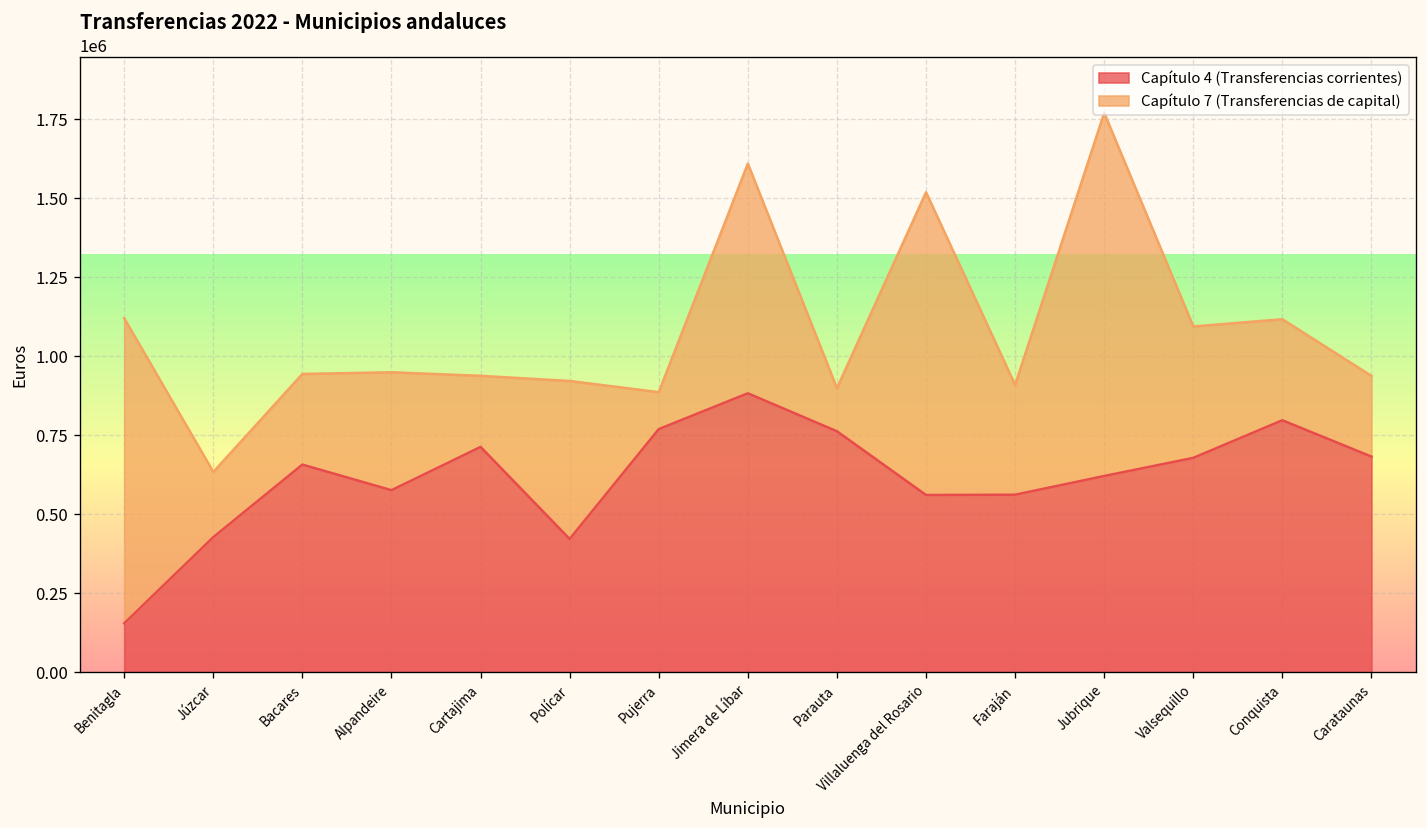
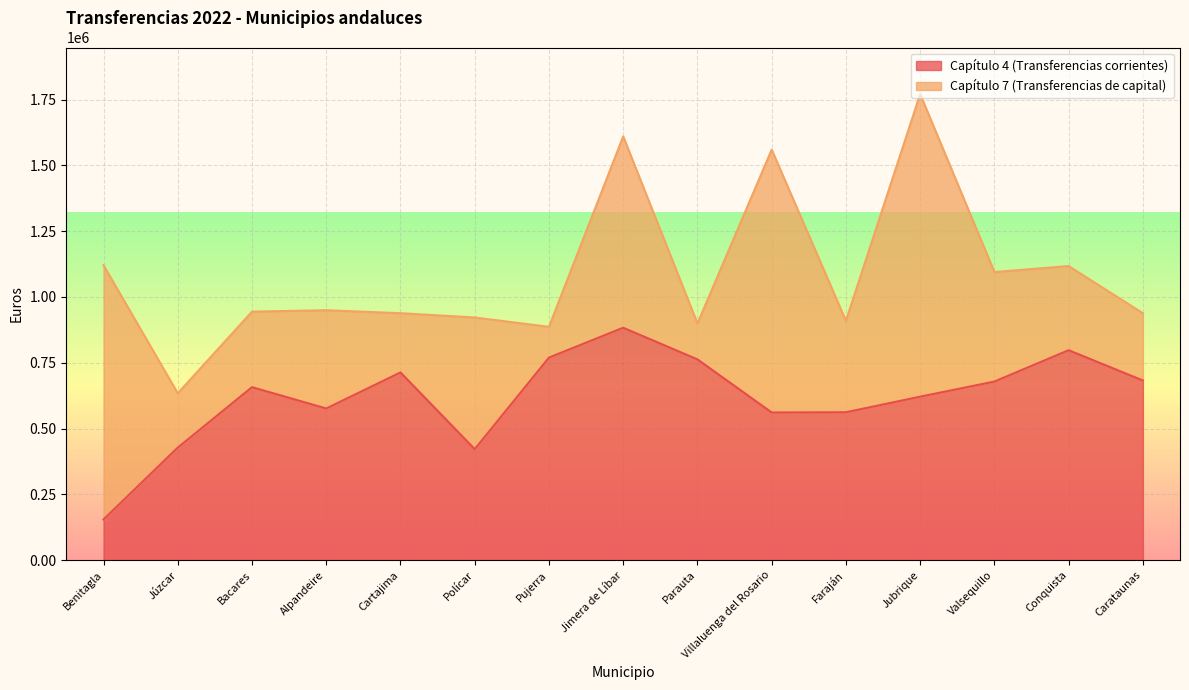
Capítulo 7 (Transferencias de capital), Villaluenga del Rosario: 960000 -> 1000000
